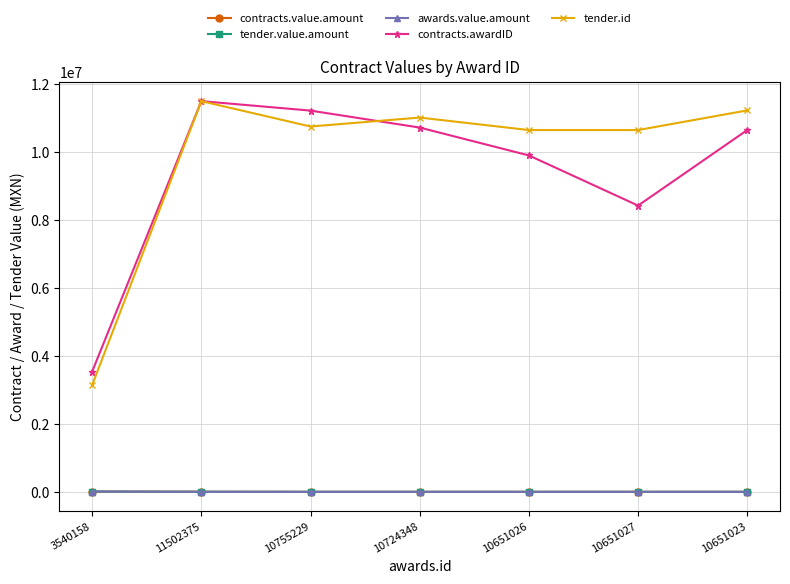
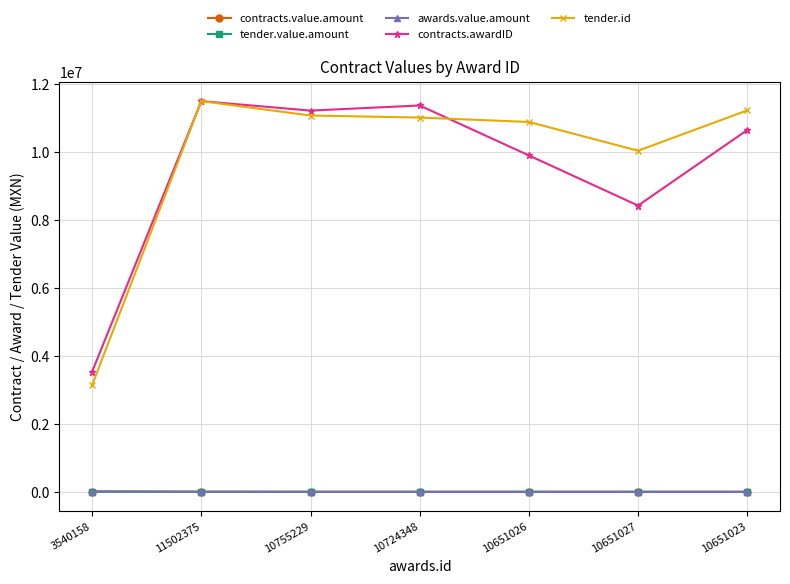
tender.id, 10755229: 10800000 -> 11100000
contracts.awardID, 10724348: 10700000 -> 11400000
tender.id, 10651026: 10700000 -> 10900000
tender.id, 10651027: 10700000 -> 10000000
